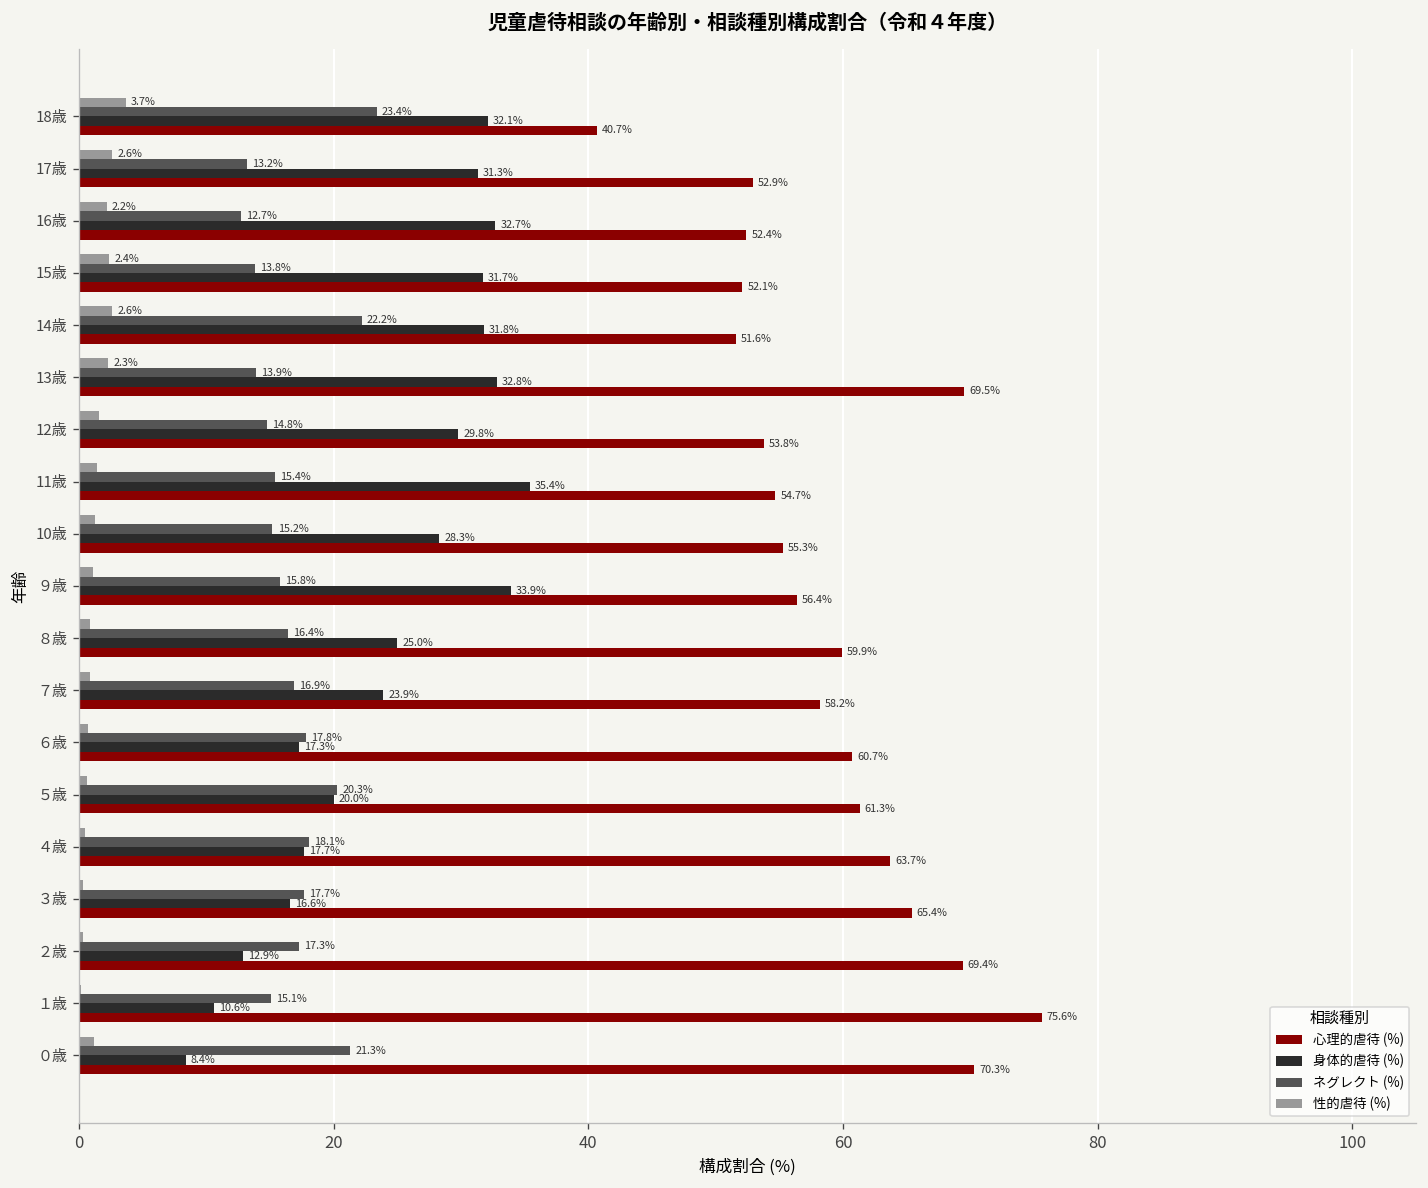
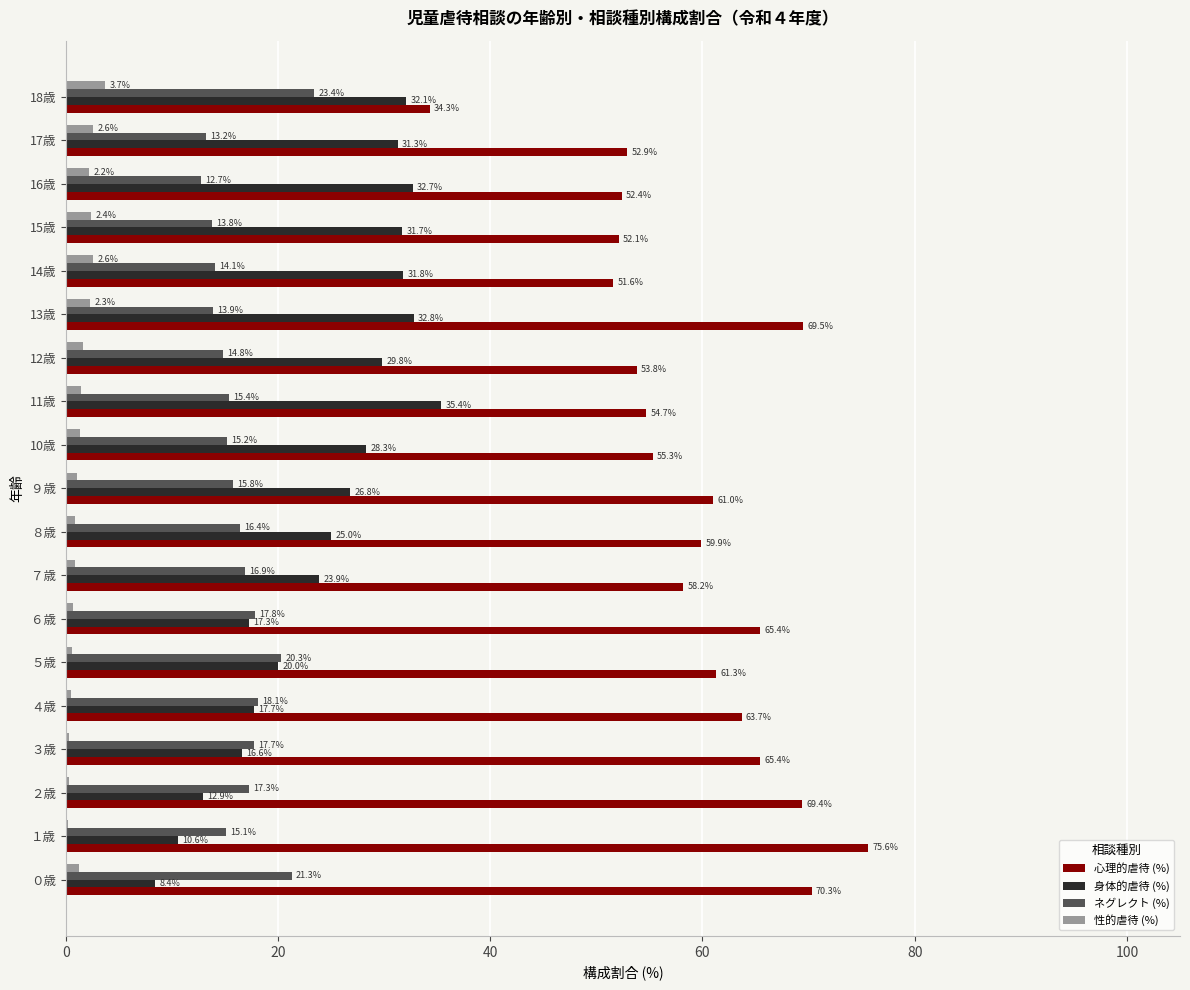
心理的虐待 (%), 18歳: 40.7% -> 34.3%
ネグレクト (%), 14歳: 22.2% -> 14.1%
身体的虐待 (%), ９歳: 33.9% -> 26.8%
心理的虐待 (%), ９歳: 56.4% -> 61.0%
心理的虐待 (%), ６歳: 60.7% -> 65.4%
